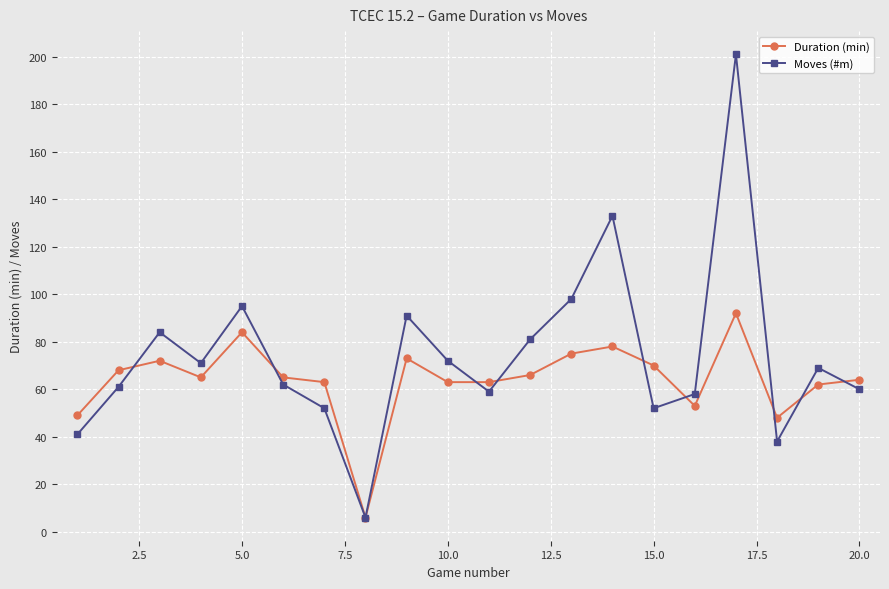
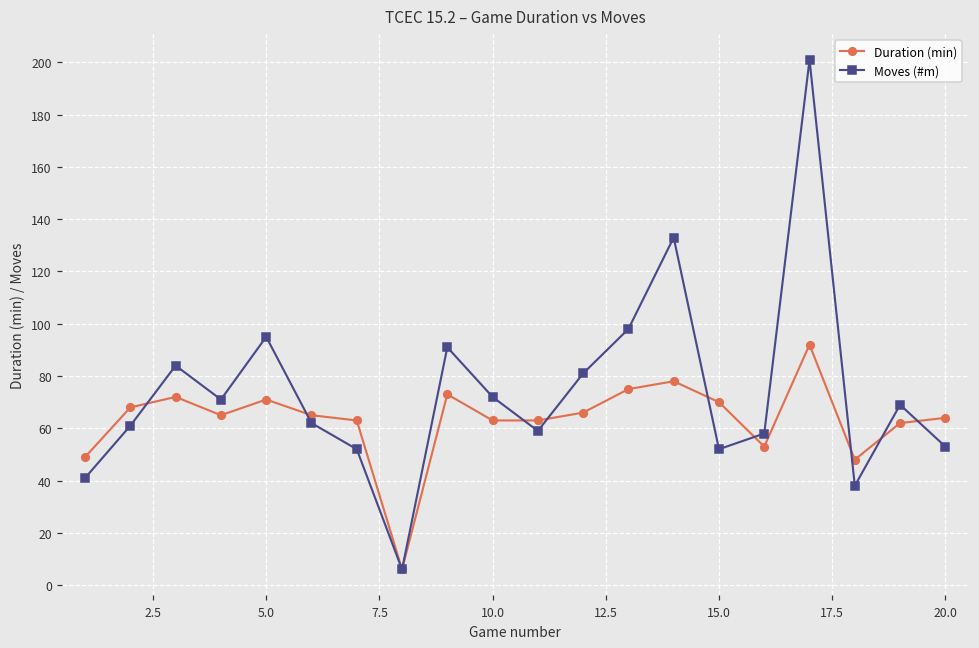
Duration (min), 5.0: 84 -> 71
Moves (#m), 20.0: 60 -> 53
